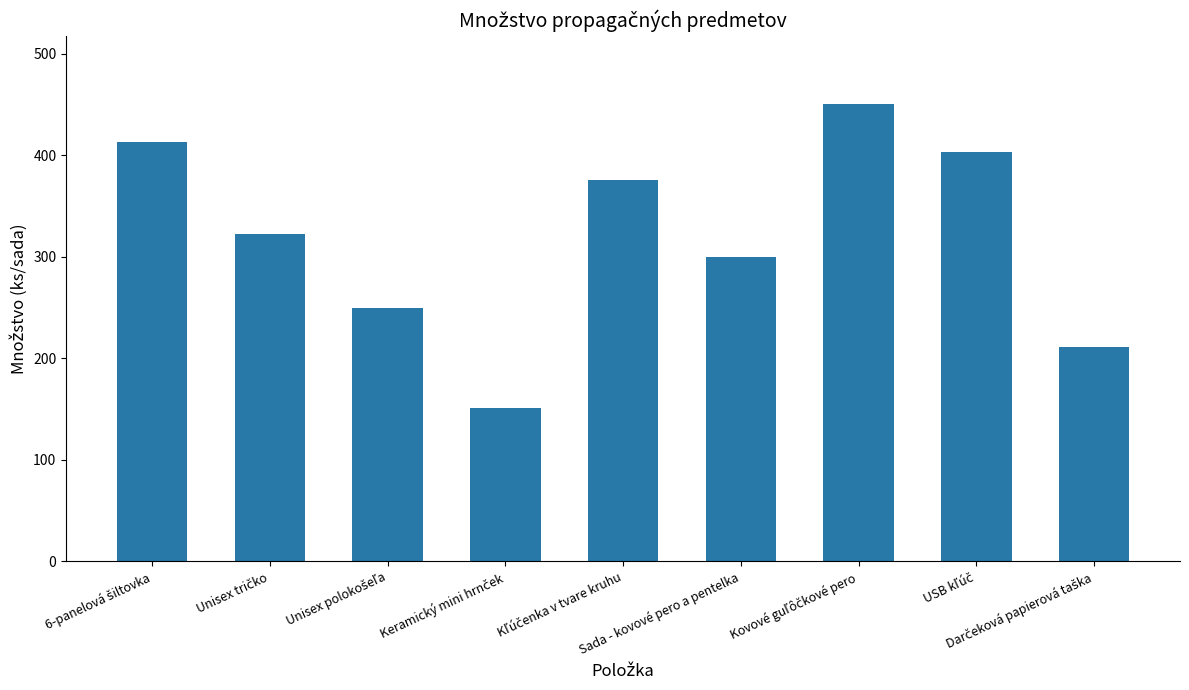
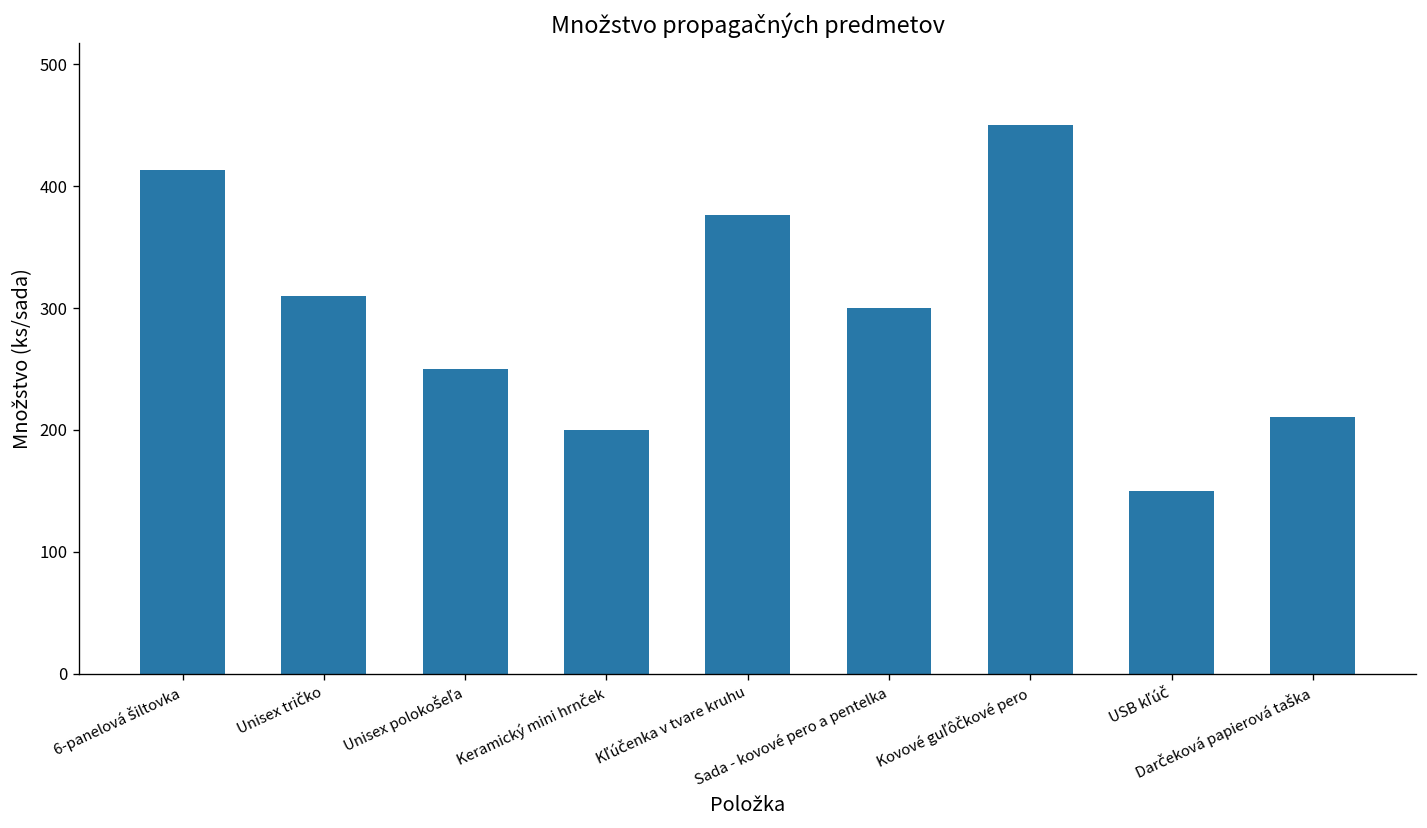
Unisex tričko: 322 -> 310
Keramický mini hrnček: 151 -> 200
USB kľúč: 403 -> 150
